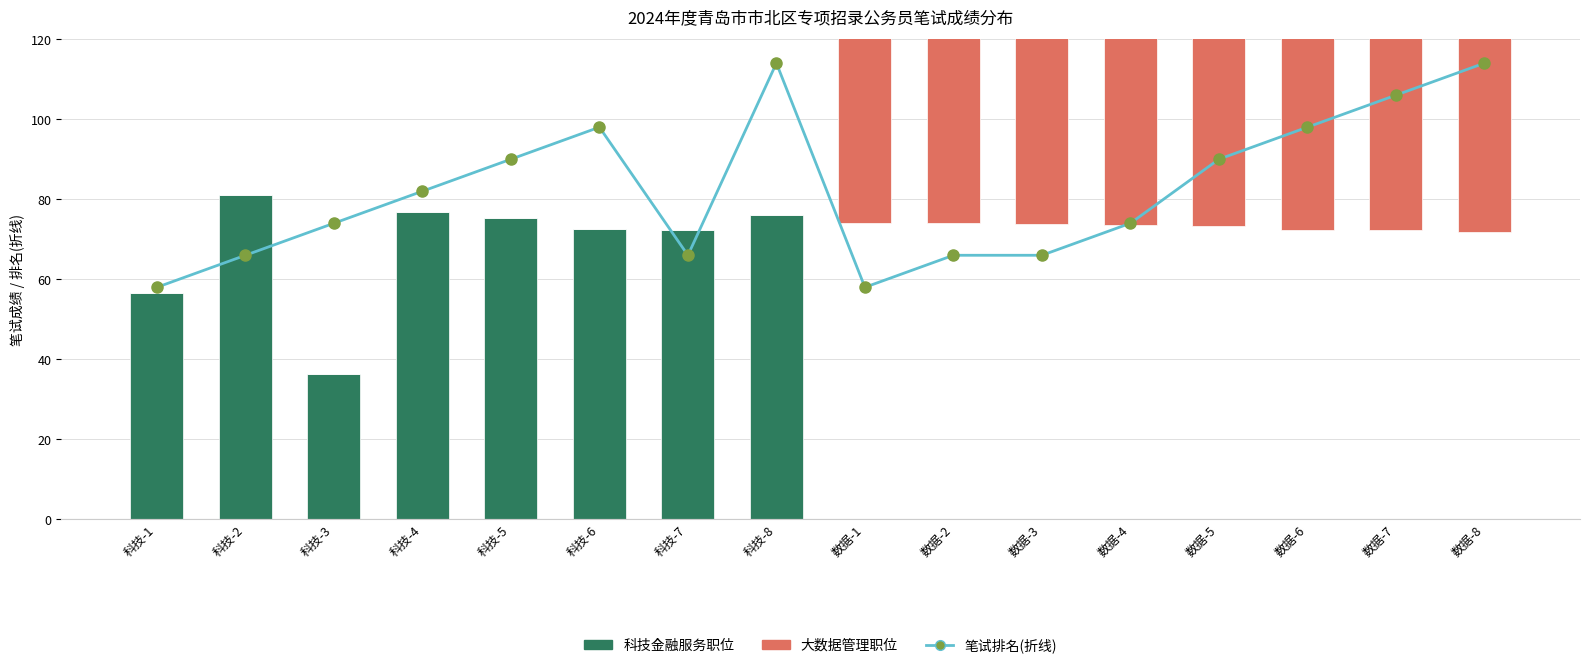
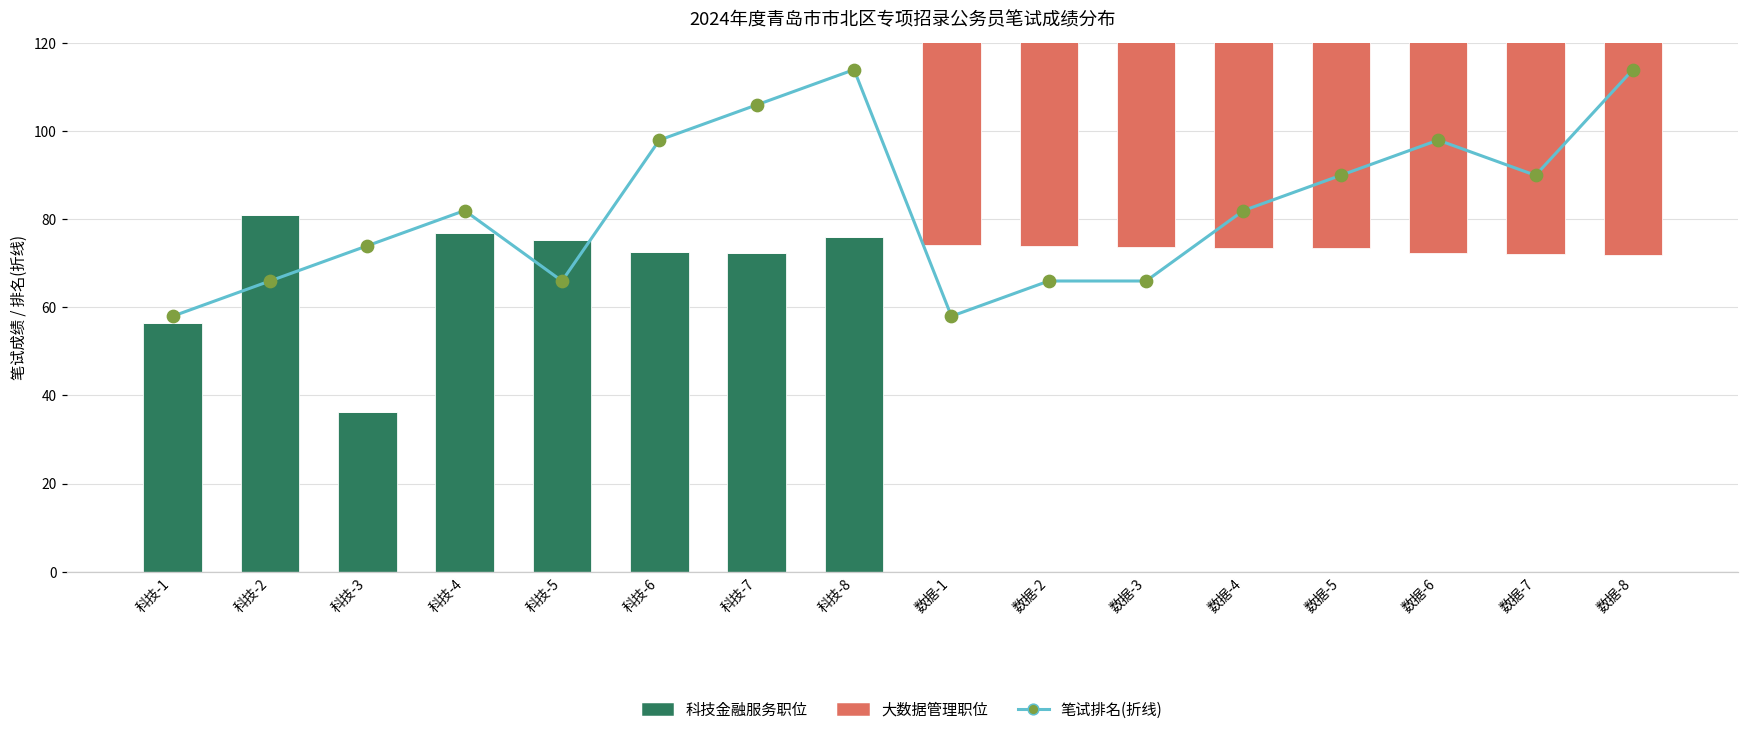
笔试排名(折线), 科技-5: 90 -> 66
笔试排名(折线), 科技-7: 66 -> 106
笔试排名(折线), 数据-4: 74 -> 82
笔试排名(折线), 数据-7: 106 -> 90
